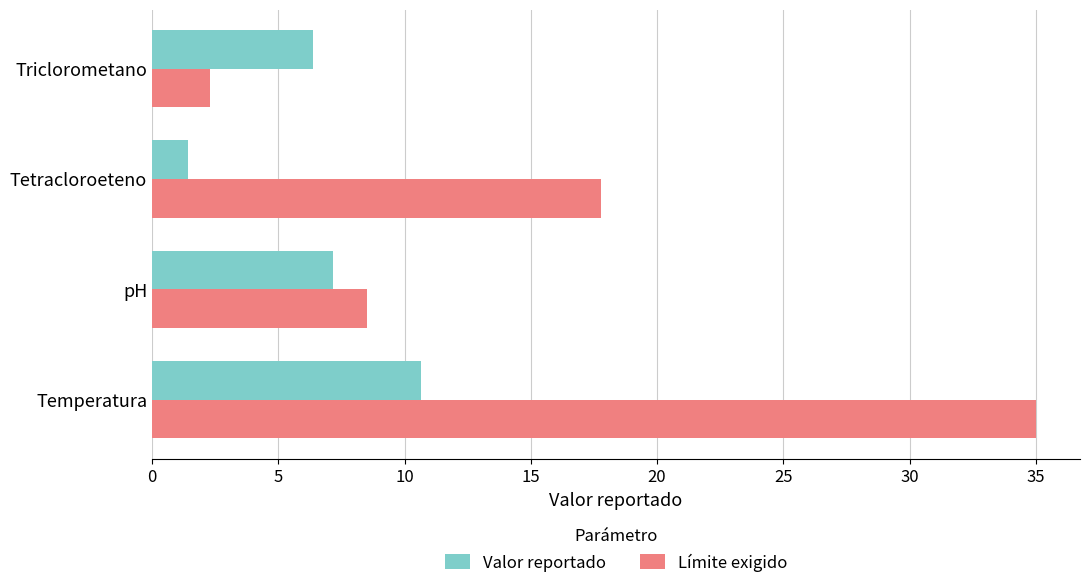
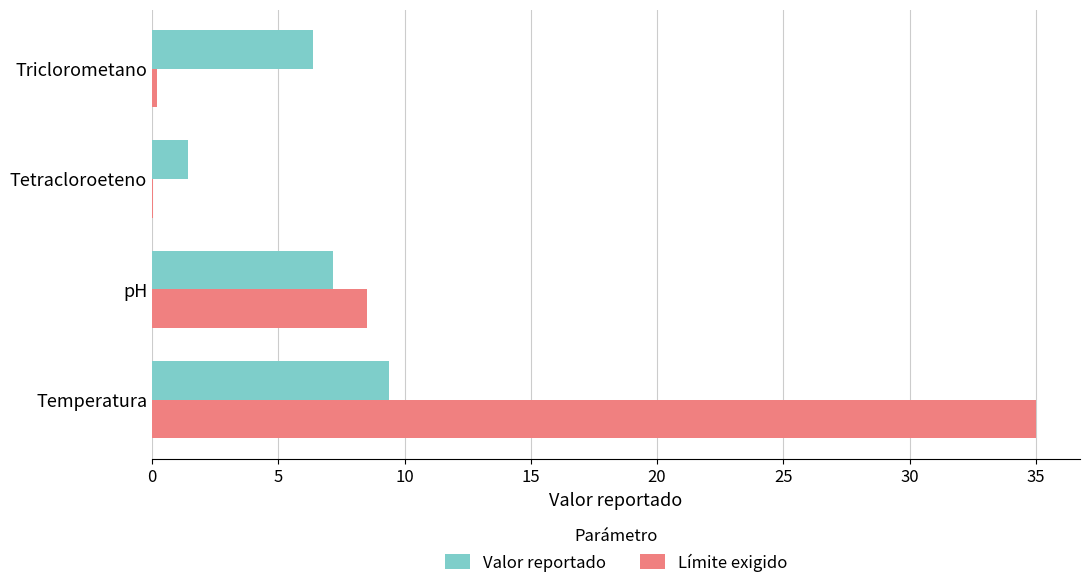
Límite exigido, Triclorometano: 2.3 -> 0.2
Límite exigido, Tetracloroeteno: 17.8 -> 0.0
Valor reportado, Temperatura: 10.6 -> 9.4
